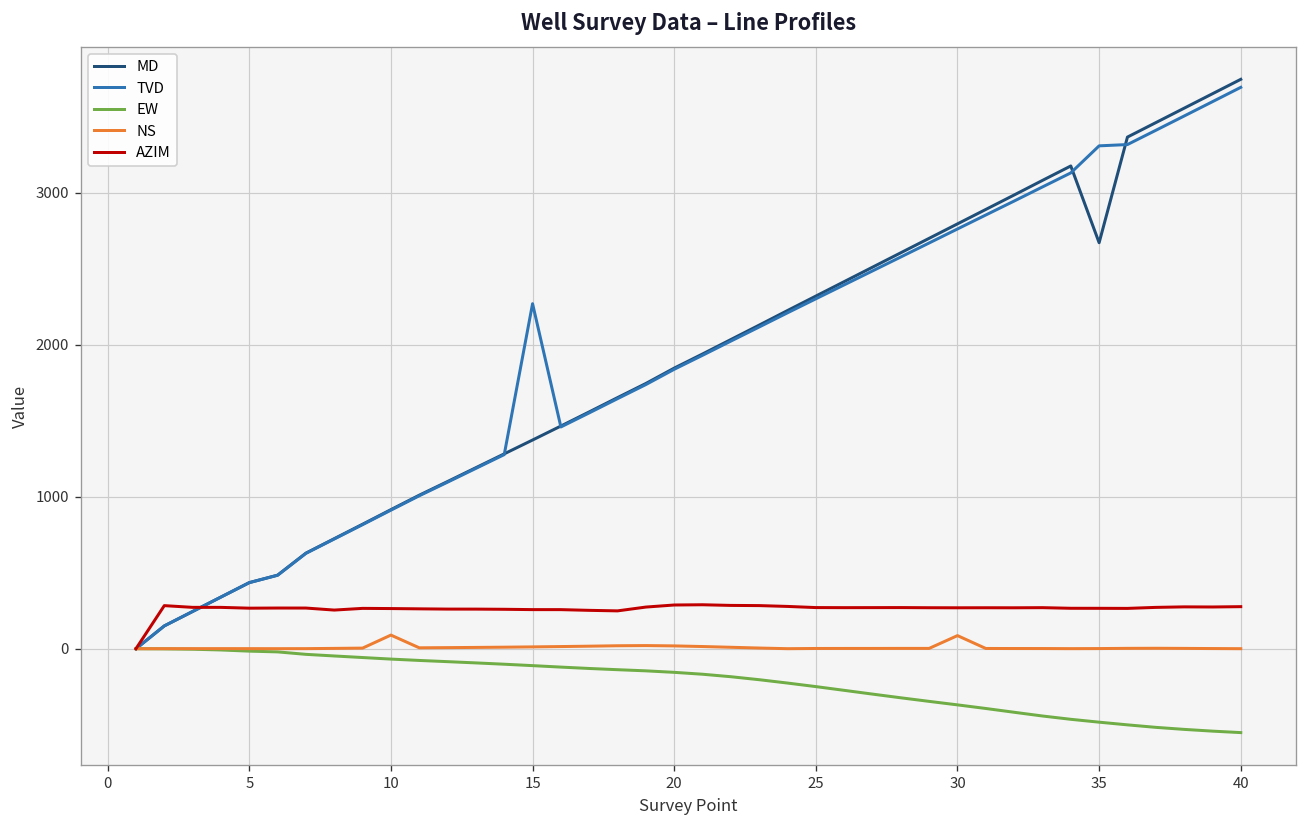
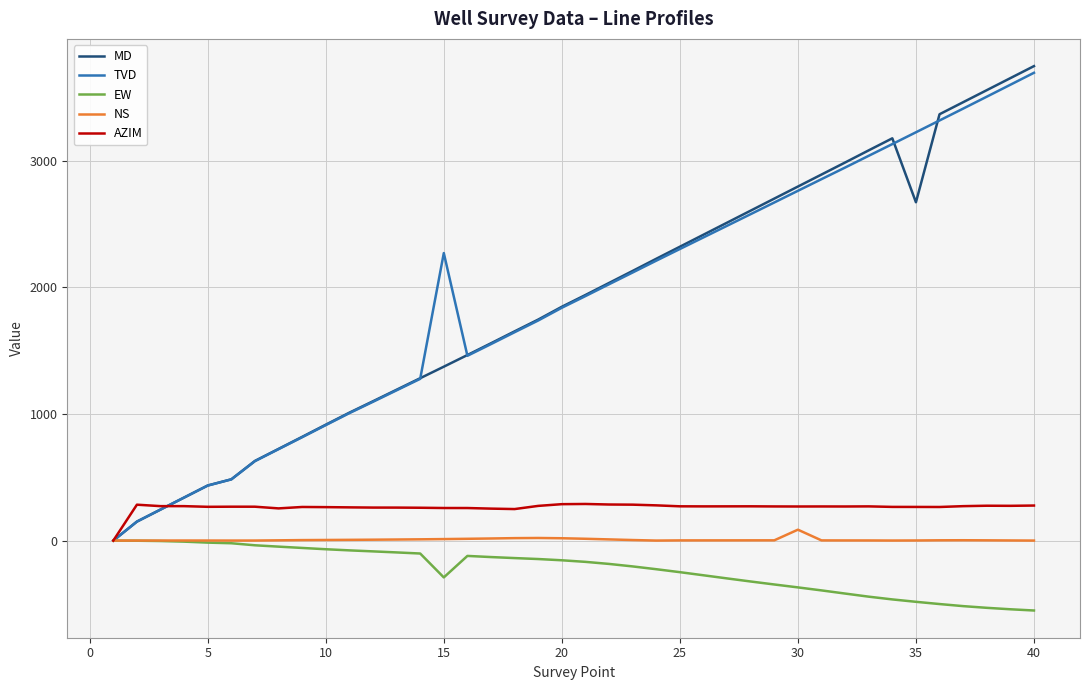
NS, 10: 90 -> 0
EW, 15: -110 -> -290
TVD, 35: 3310 -> 3220
